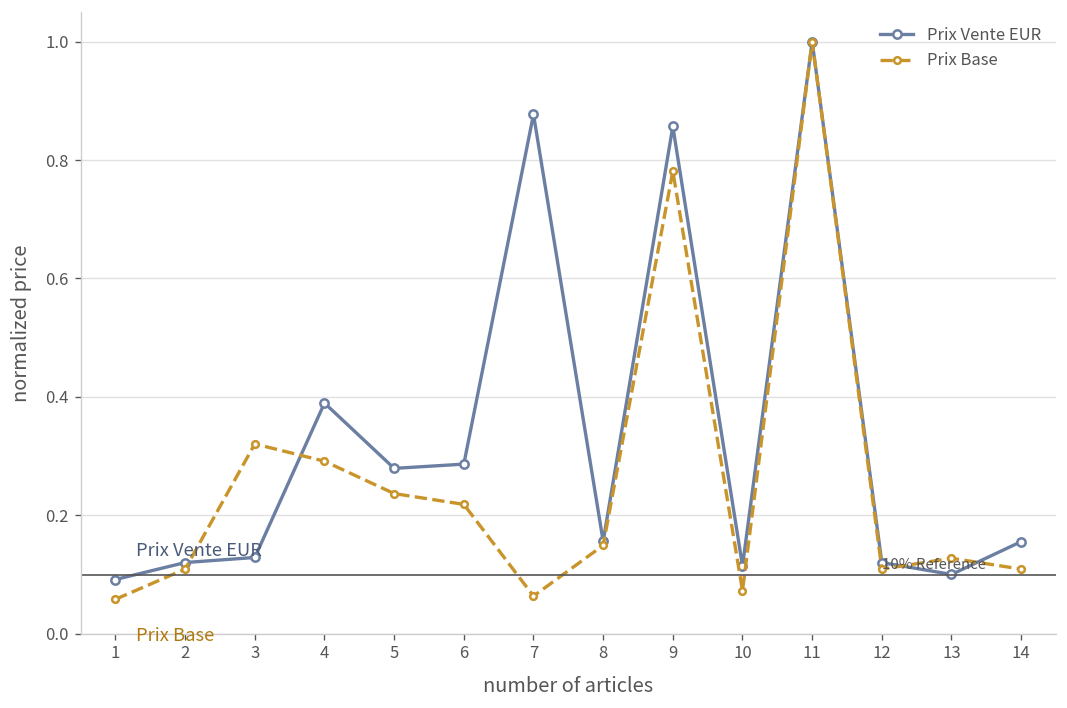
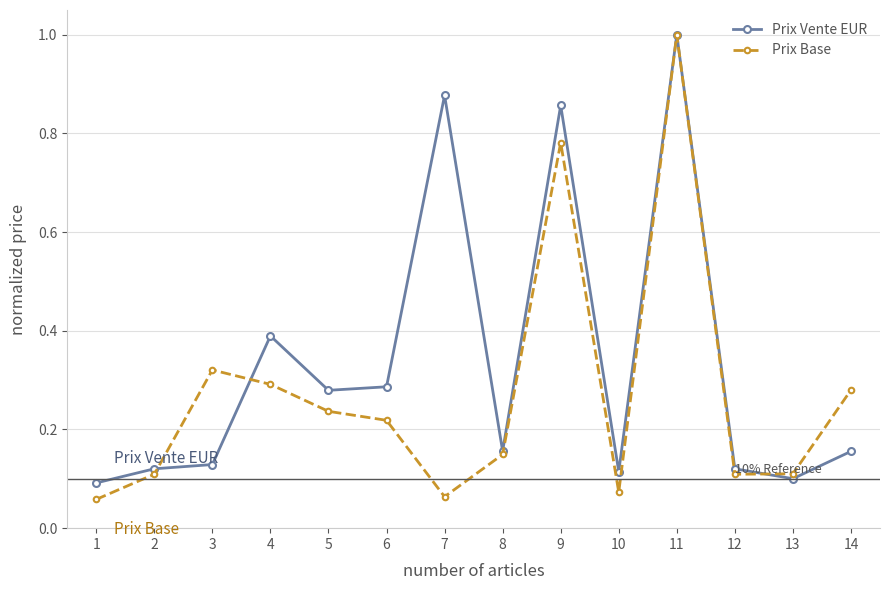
Prix Base, 13: 0.13 -> 0.11
Prix Base, 14: 0.11 -> 0.28
